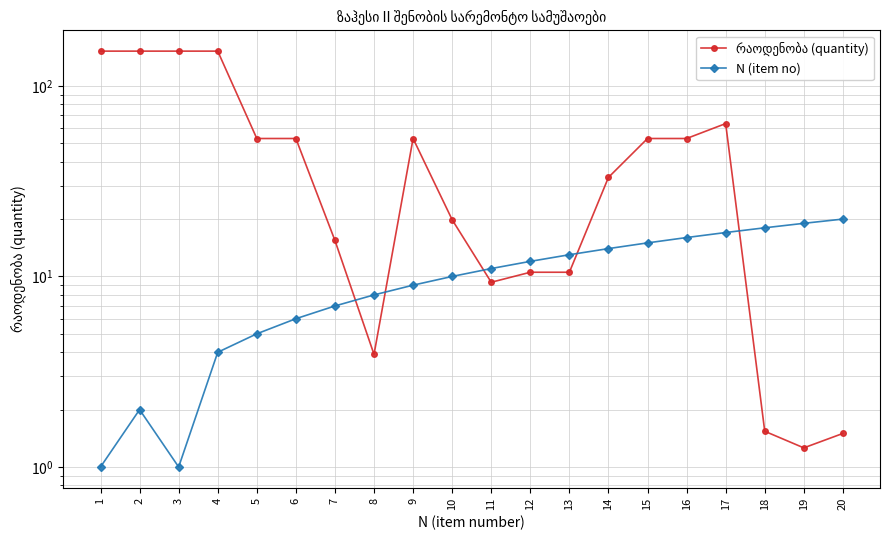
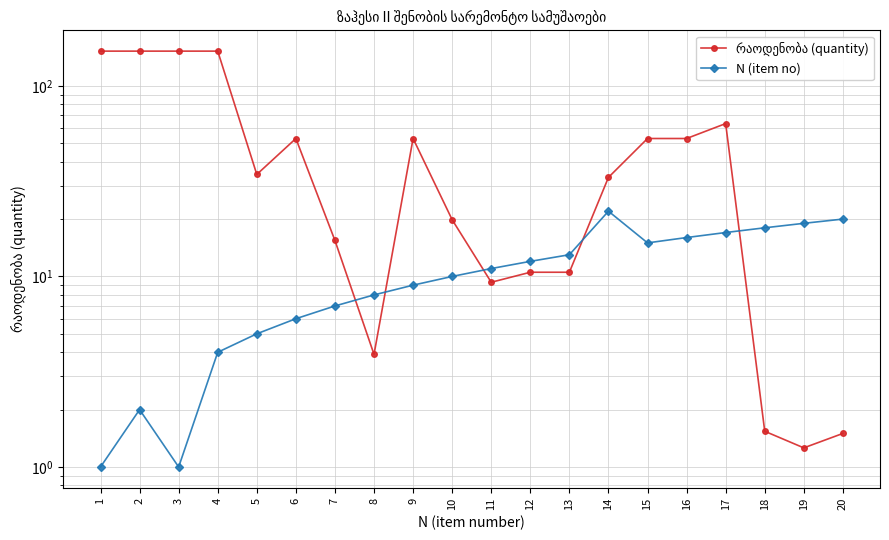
რაოდენობა (quantity), 5: 53 -> 34
N (item no), 14: 14 -> 22
